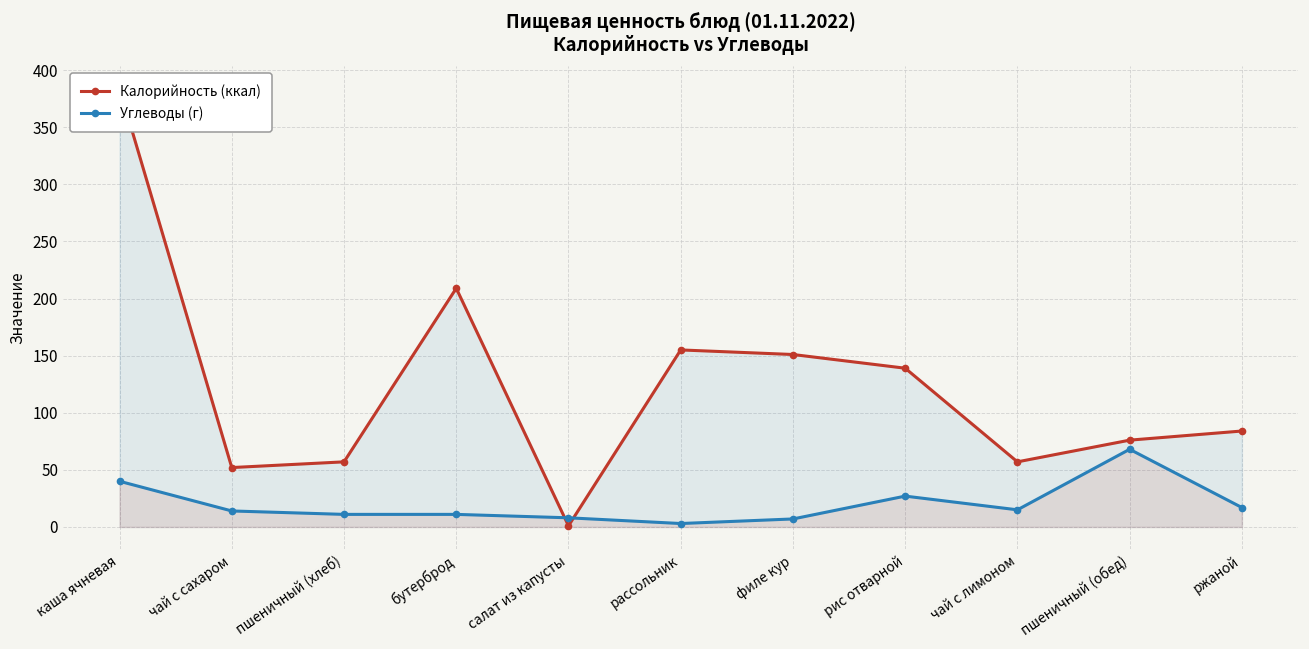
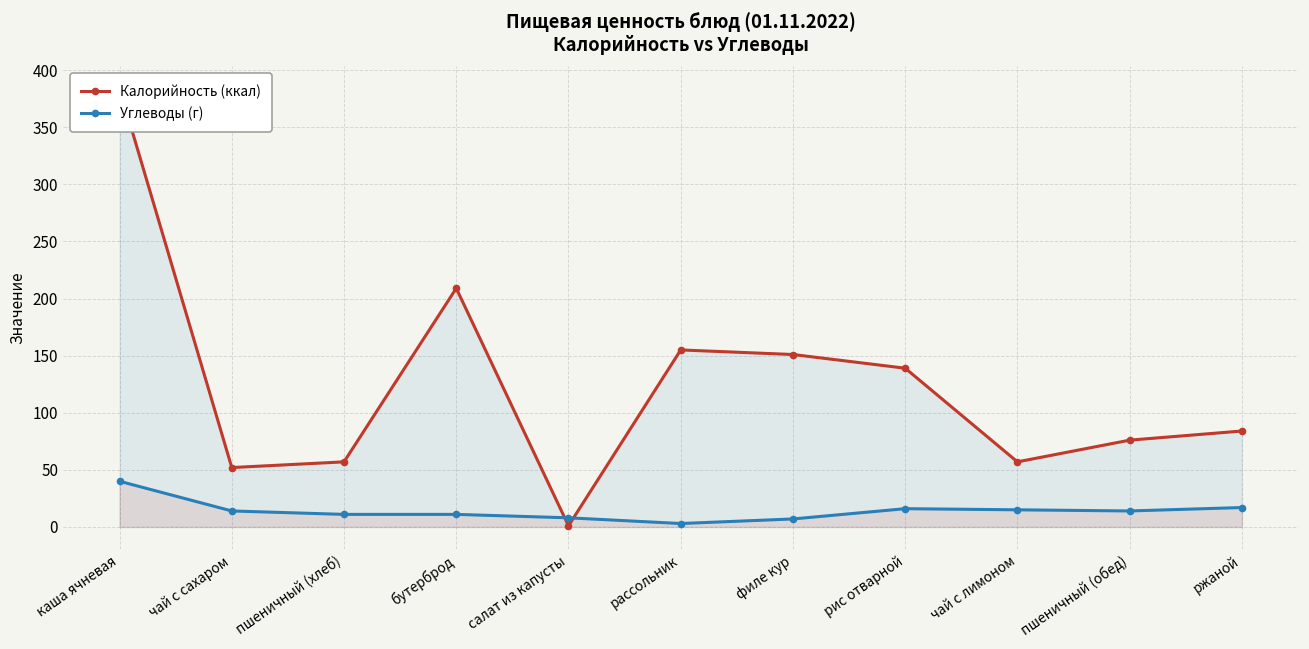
Углеводы (г), рис отварной: 27 -> 16
Углеводы (г), пшеничный (обед): 68 -> 14
